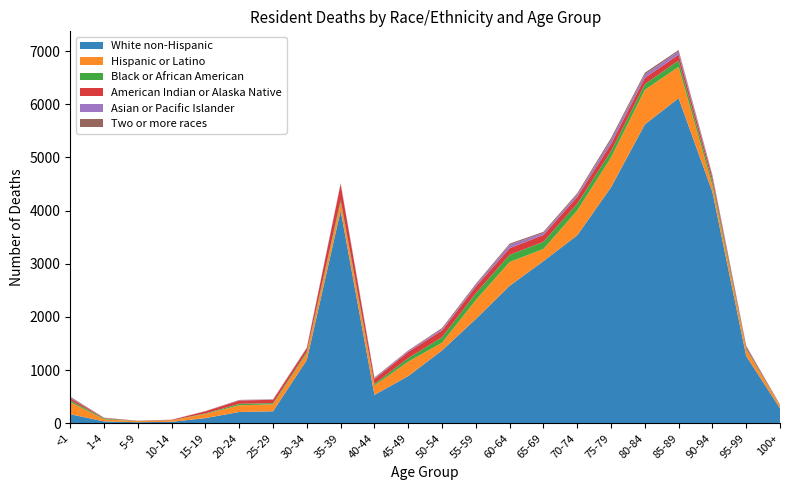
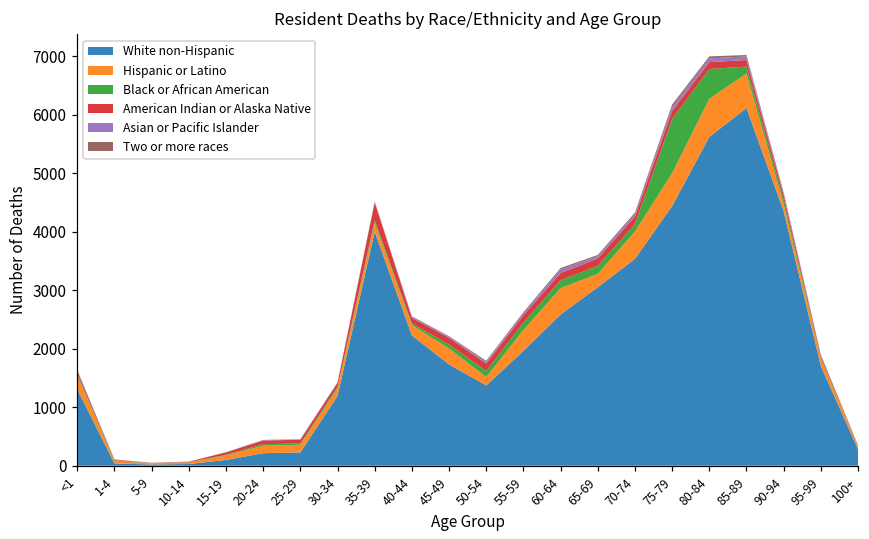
White non-Hispanic, <1: 200 -> 1300
White non-Hispanic, 40-44: 500 -> 2200
White non-Hispanic, 45-49: 900 -> 1700
Black or African American, 75-79: 100 -> 900
Black or African American, 80-84: 100 -> 500
White non-Hispanic, 95-99: 1300 -> 1700
